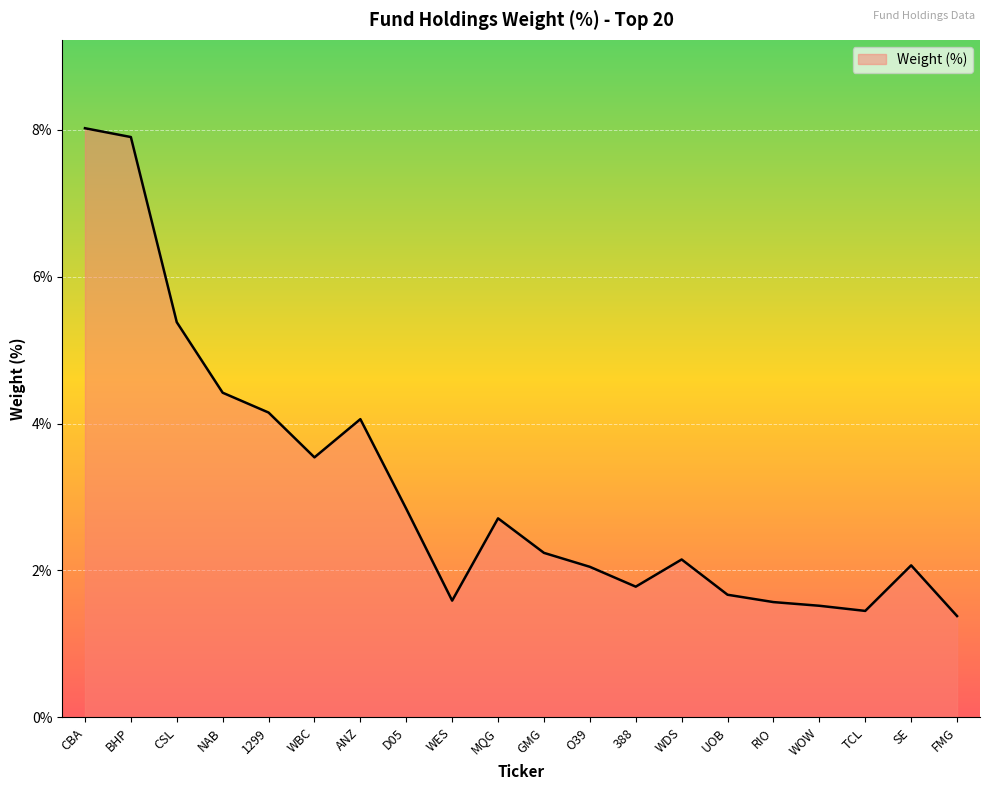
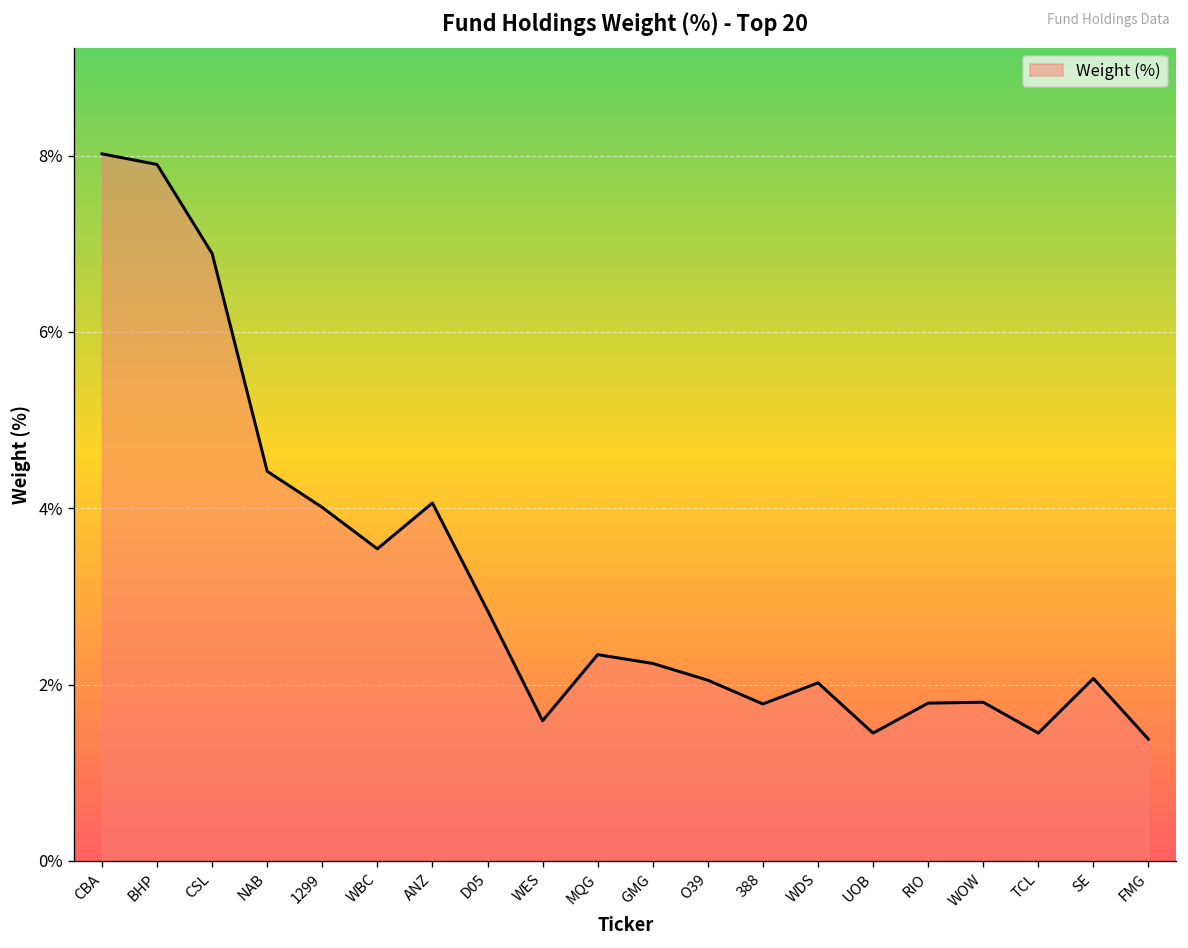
CSL: 5.4% -> 6.9%
1299: 4.2% -> 4.0%
MQG: 2.7% -> 2.3%
WDS: 2.2% -> 2.0%
UOB: 1.7% -> 1.5%
RIO: 1.6% -> 1.8%
WOW: 1.5% -> 1.8%
